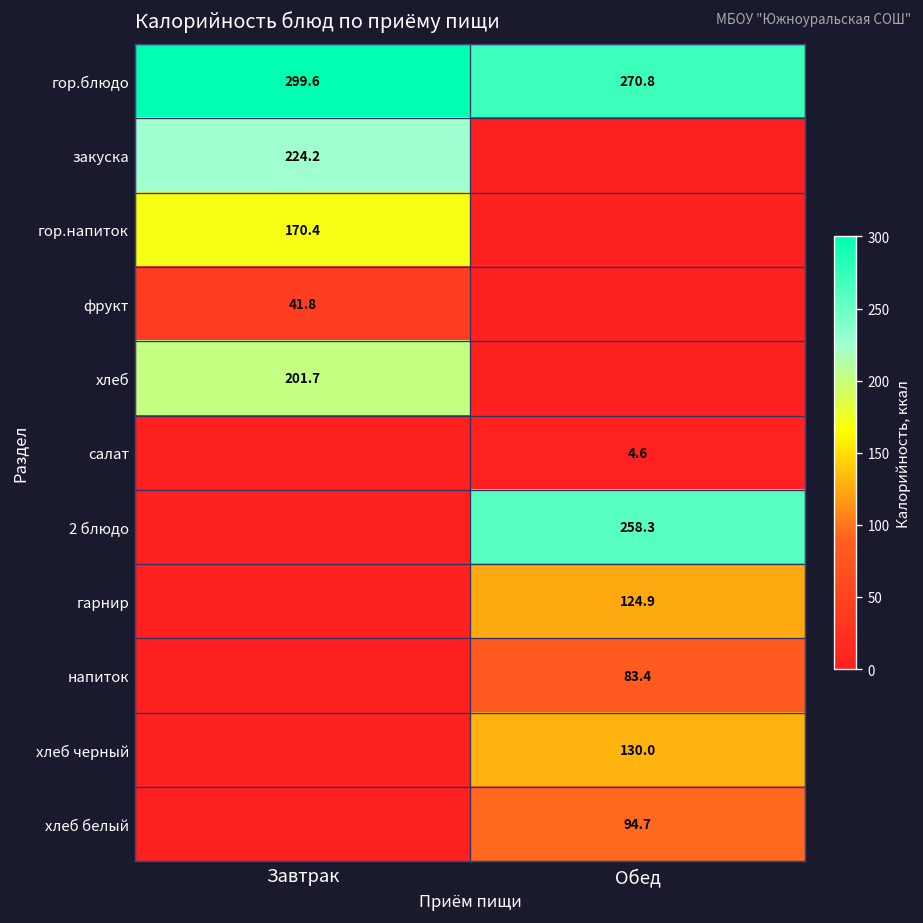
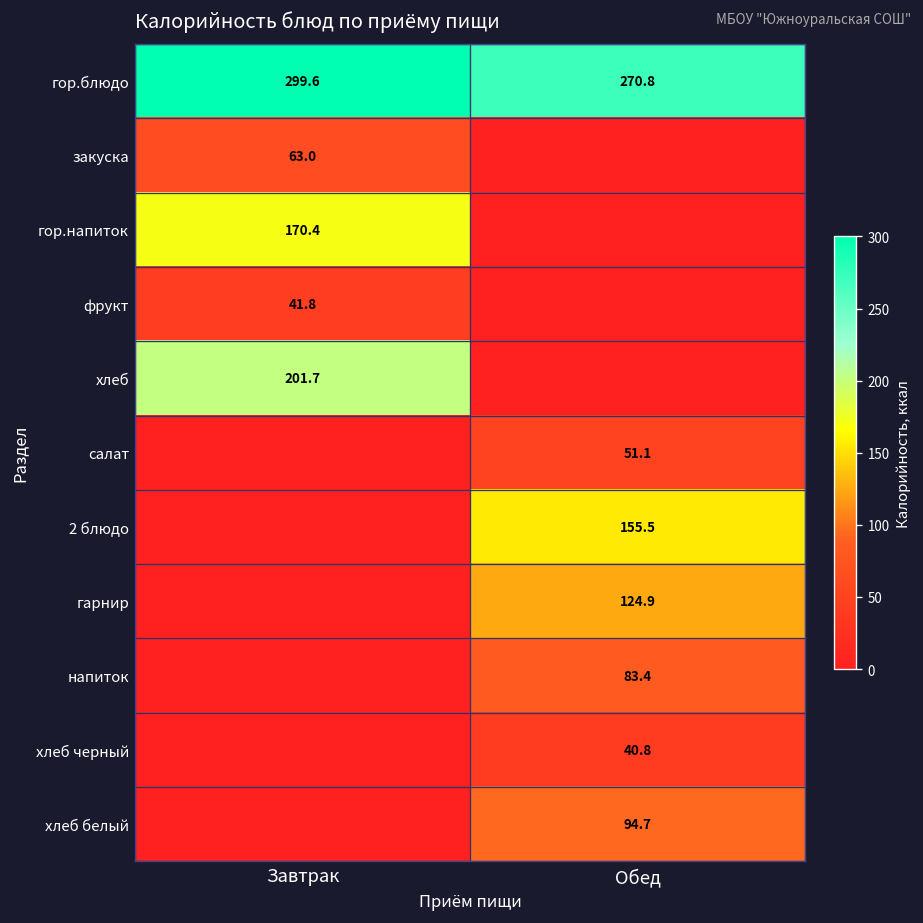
закуска, Завтрак: 224.2 -> 63.0
салат, Обед: 4.6 -> 51.1
2 блюдо, Обед: 258.3 -> 155.5
хлеб черный, Обед: 130.0 -> 40.8
